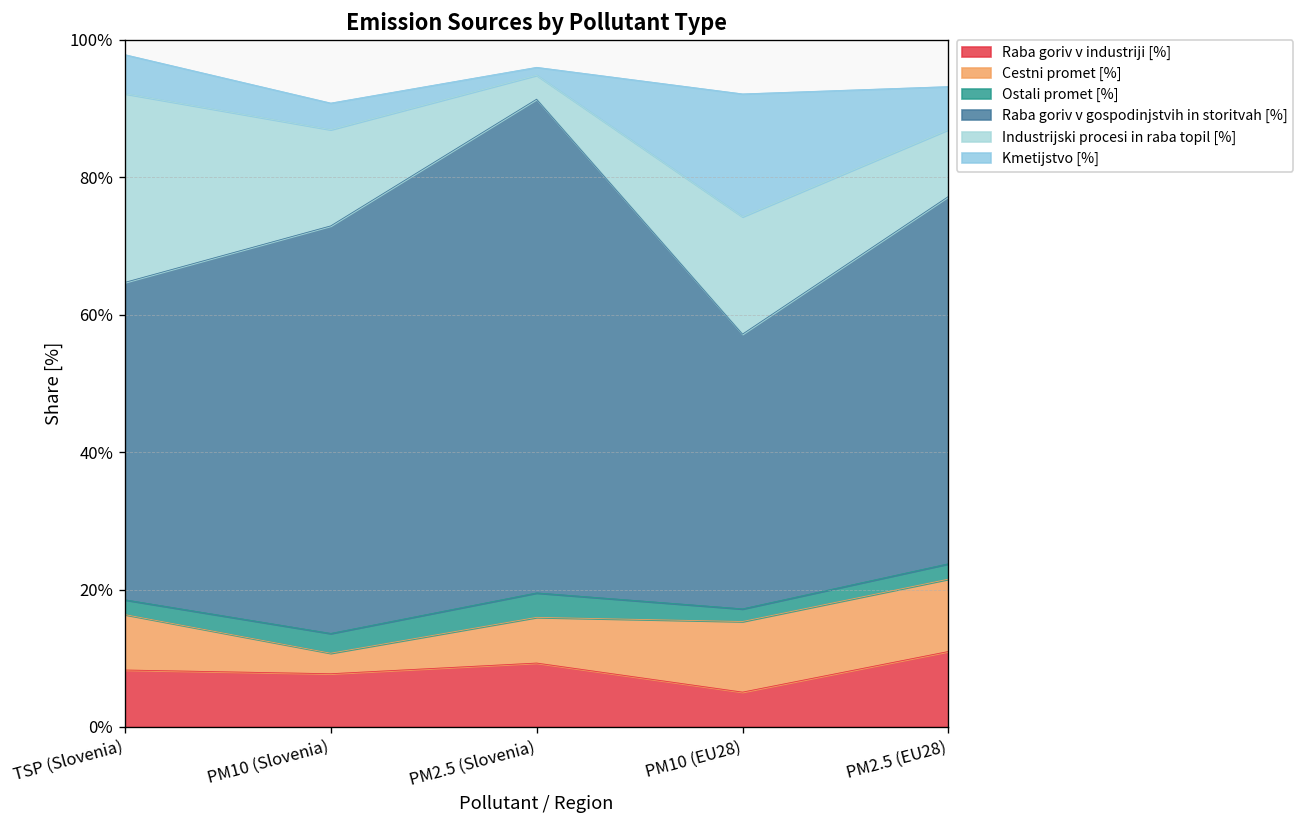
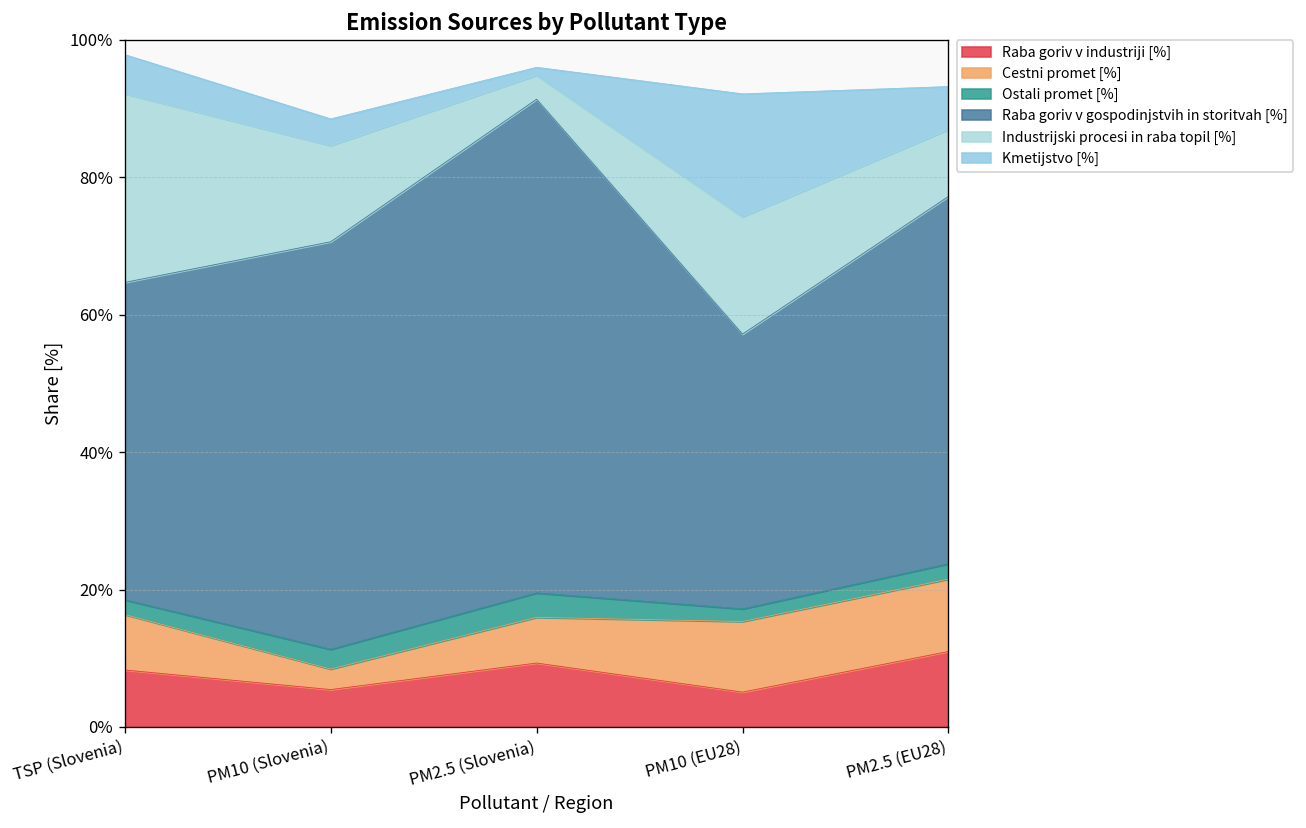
Raba goriv v industriji [%], PM10 (Slovenia): 8% -> 5%
